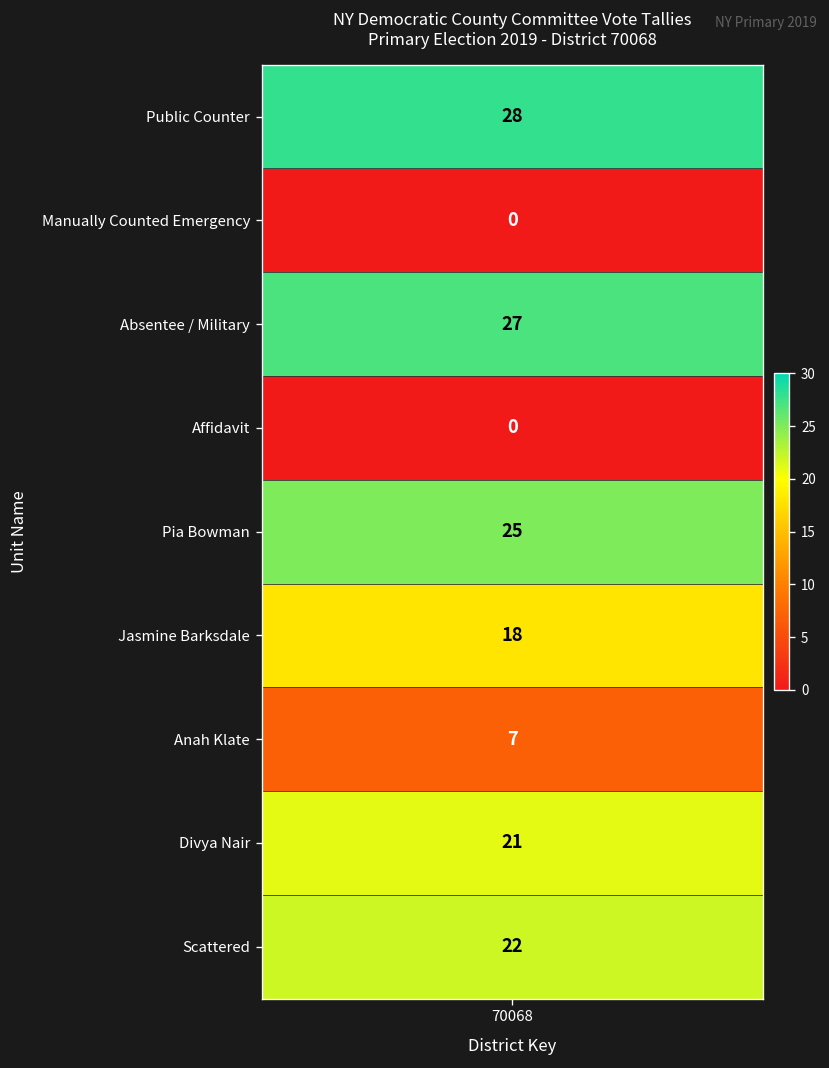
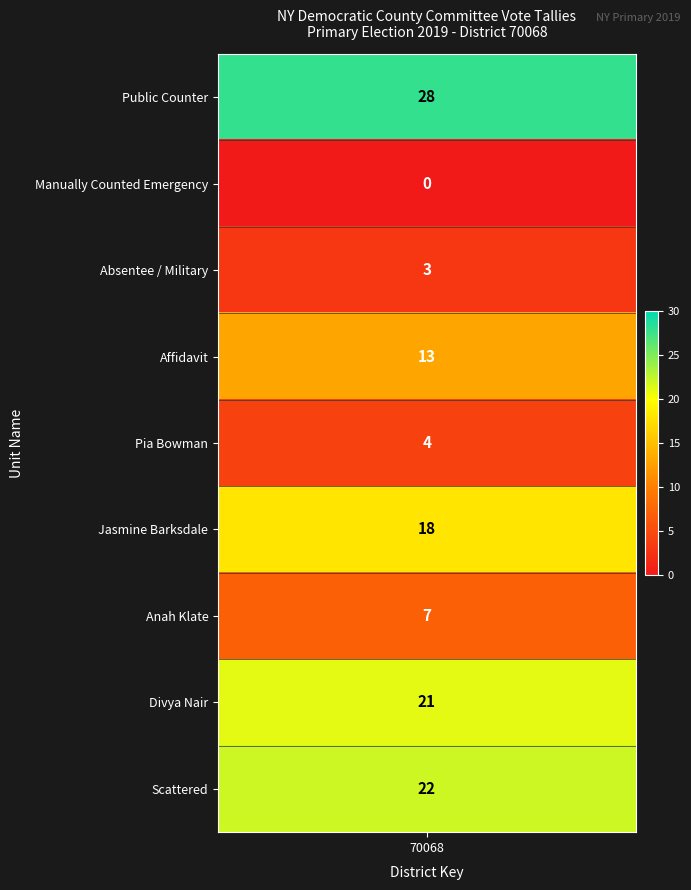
Absentee / Military, 70068: 27 -> 3
Affidavit, 70068: 0 -> 13
Pia Bowman, 70068: 25 -> 4
